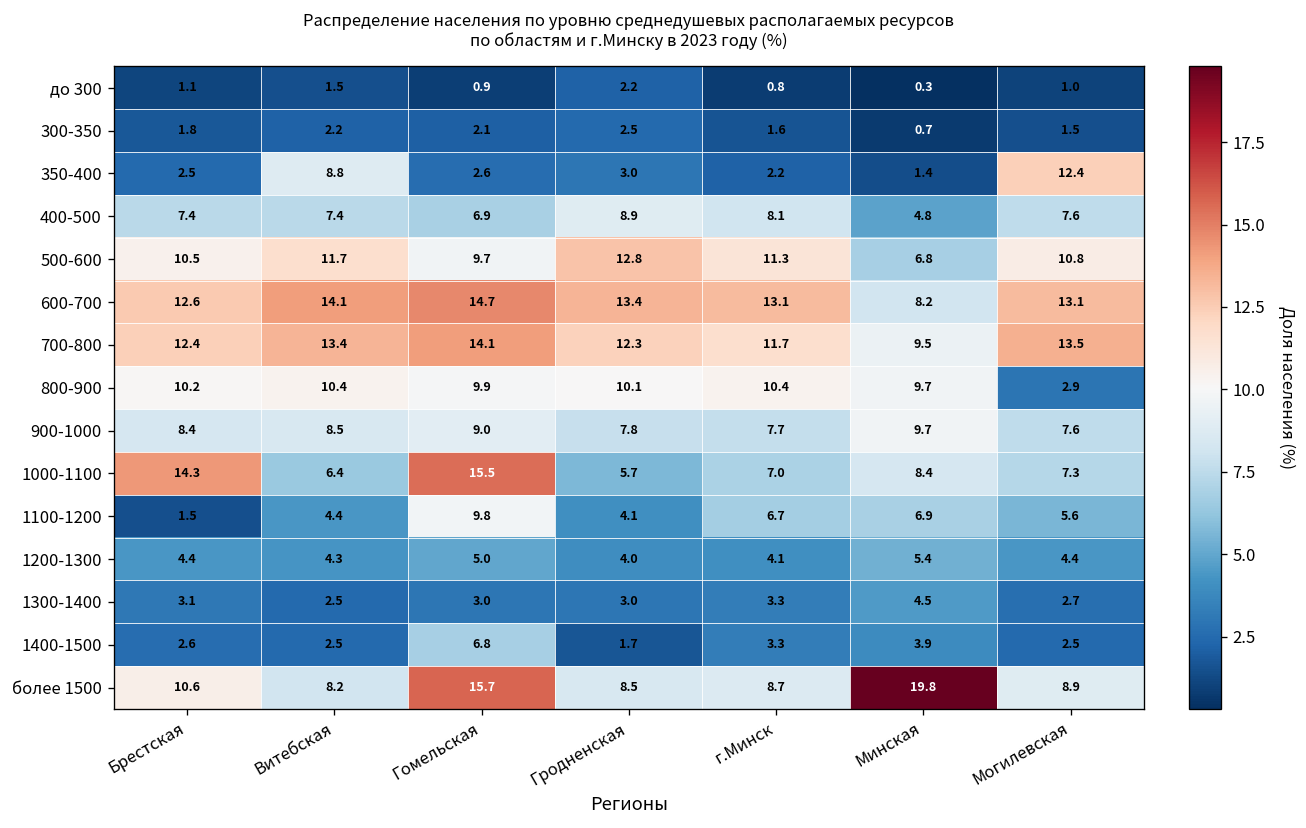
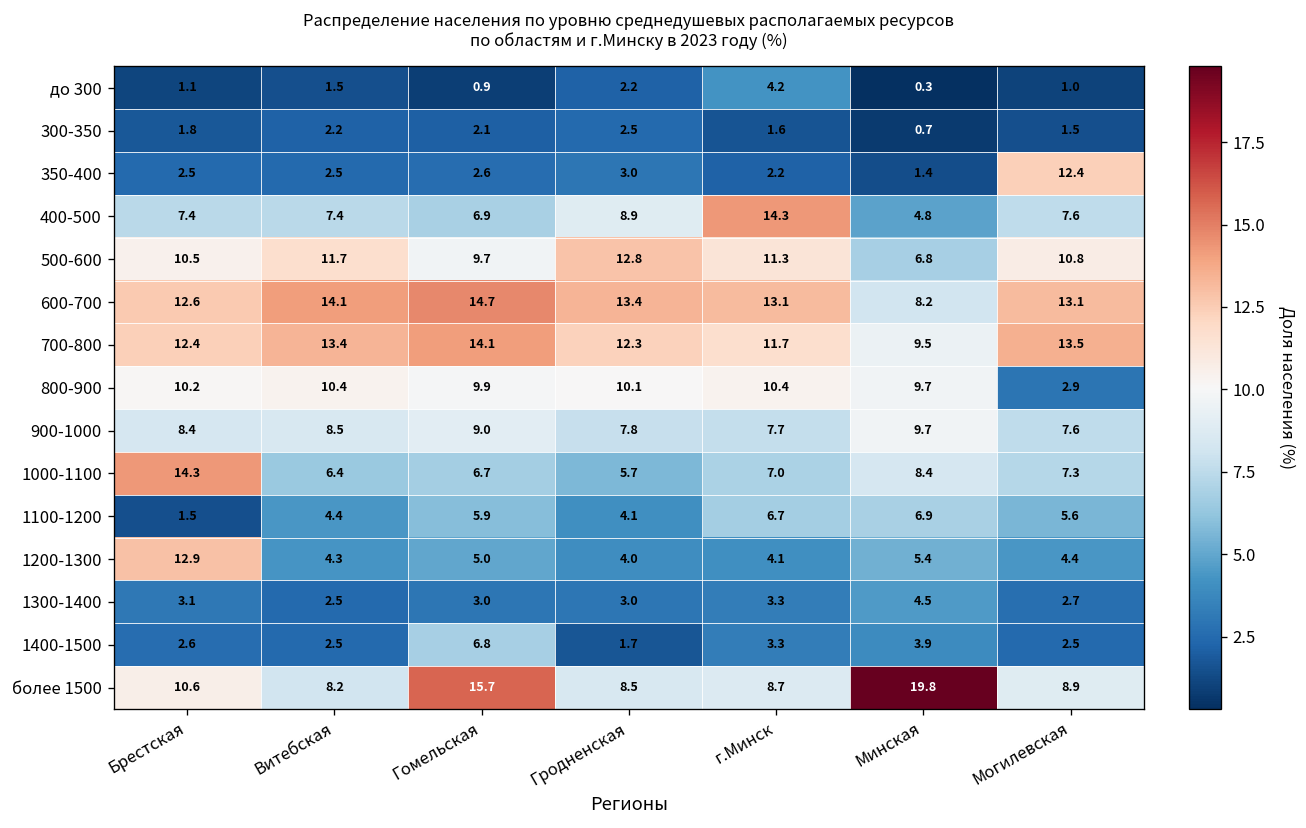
до 300, г.Минск: 0.8 -> 4.2
350-400, Витебская: 8.8 -> 2.5
400-500, г.Минск: 8.1 -> 14.3
1000-1100, Гомельская: 15.5 -> 6.7
1100-1200, Гомельская: 9.8 -> 5.9
1200-1300, Брестская: 4.4 -> 12.9
